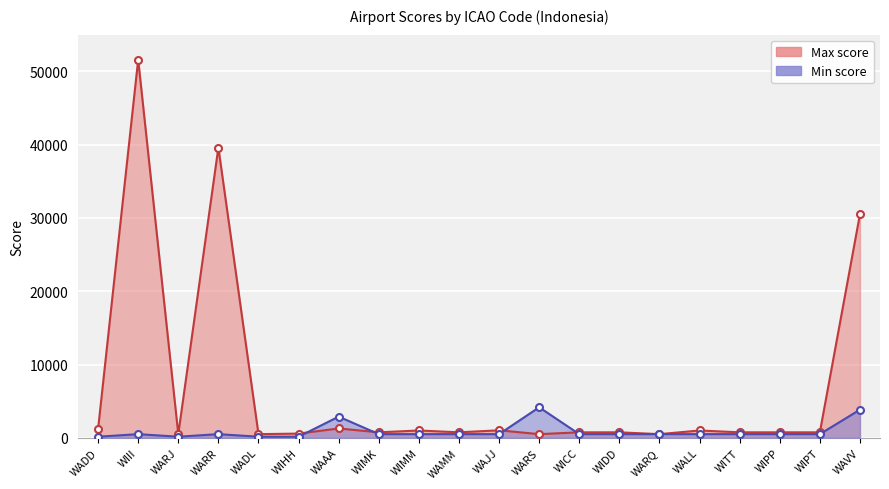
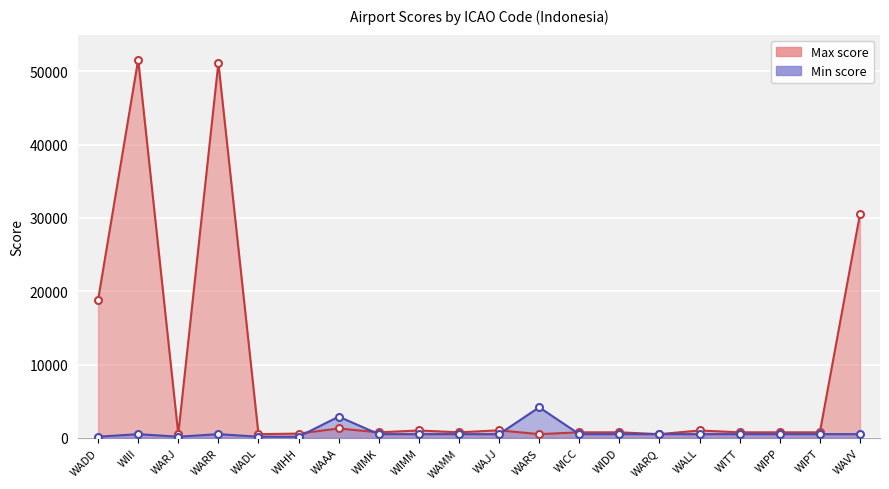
Max score, WADD: 1000 -> 19000
Max score, WARR: 40000 -> 51000
Min score, WAVV: 4000 -> 1000
